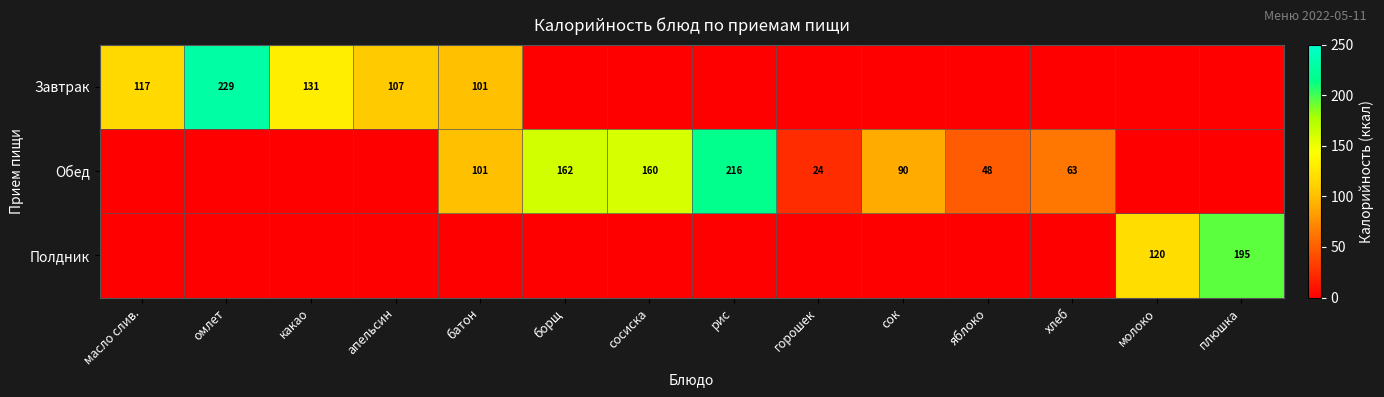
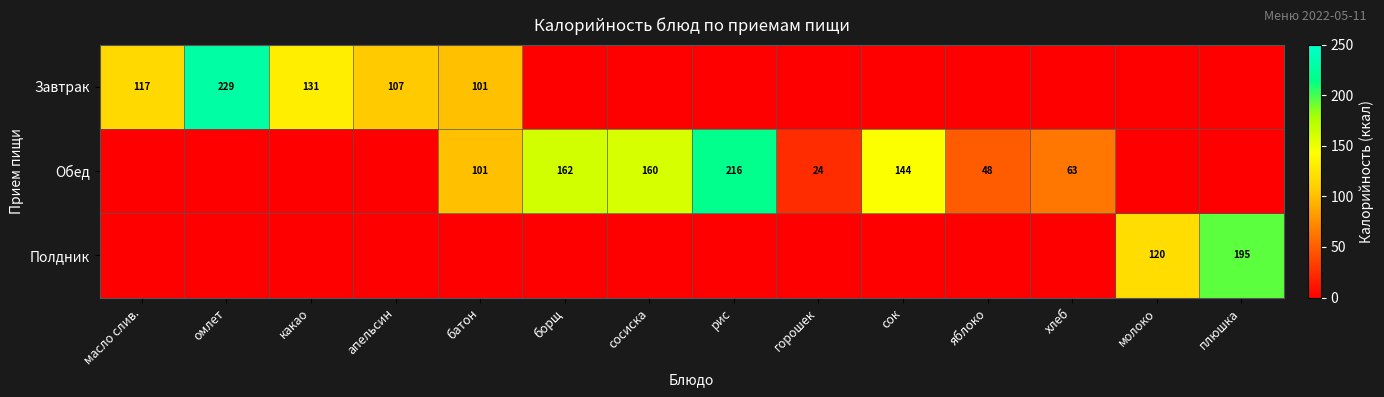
Обед, сок: 90 -> 144
